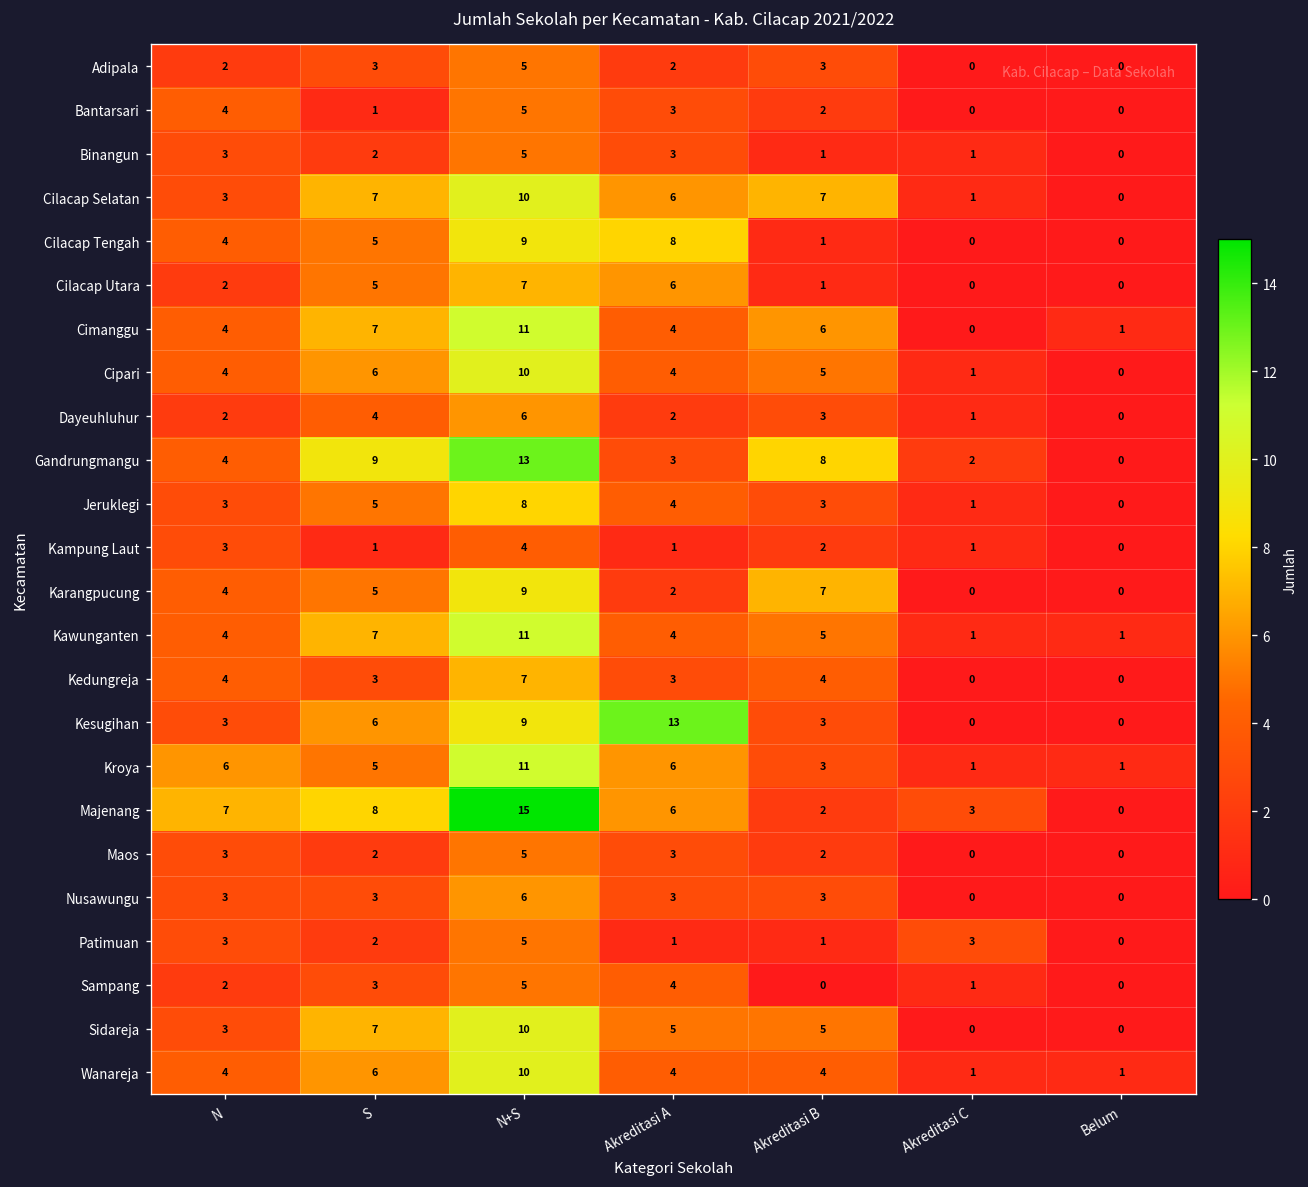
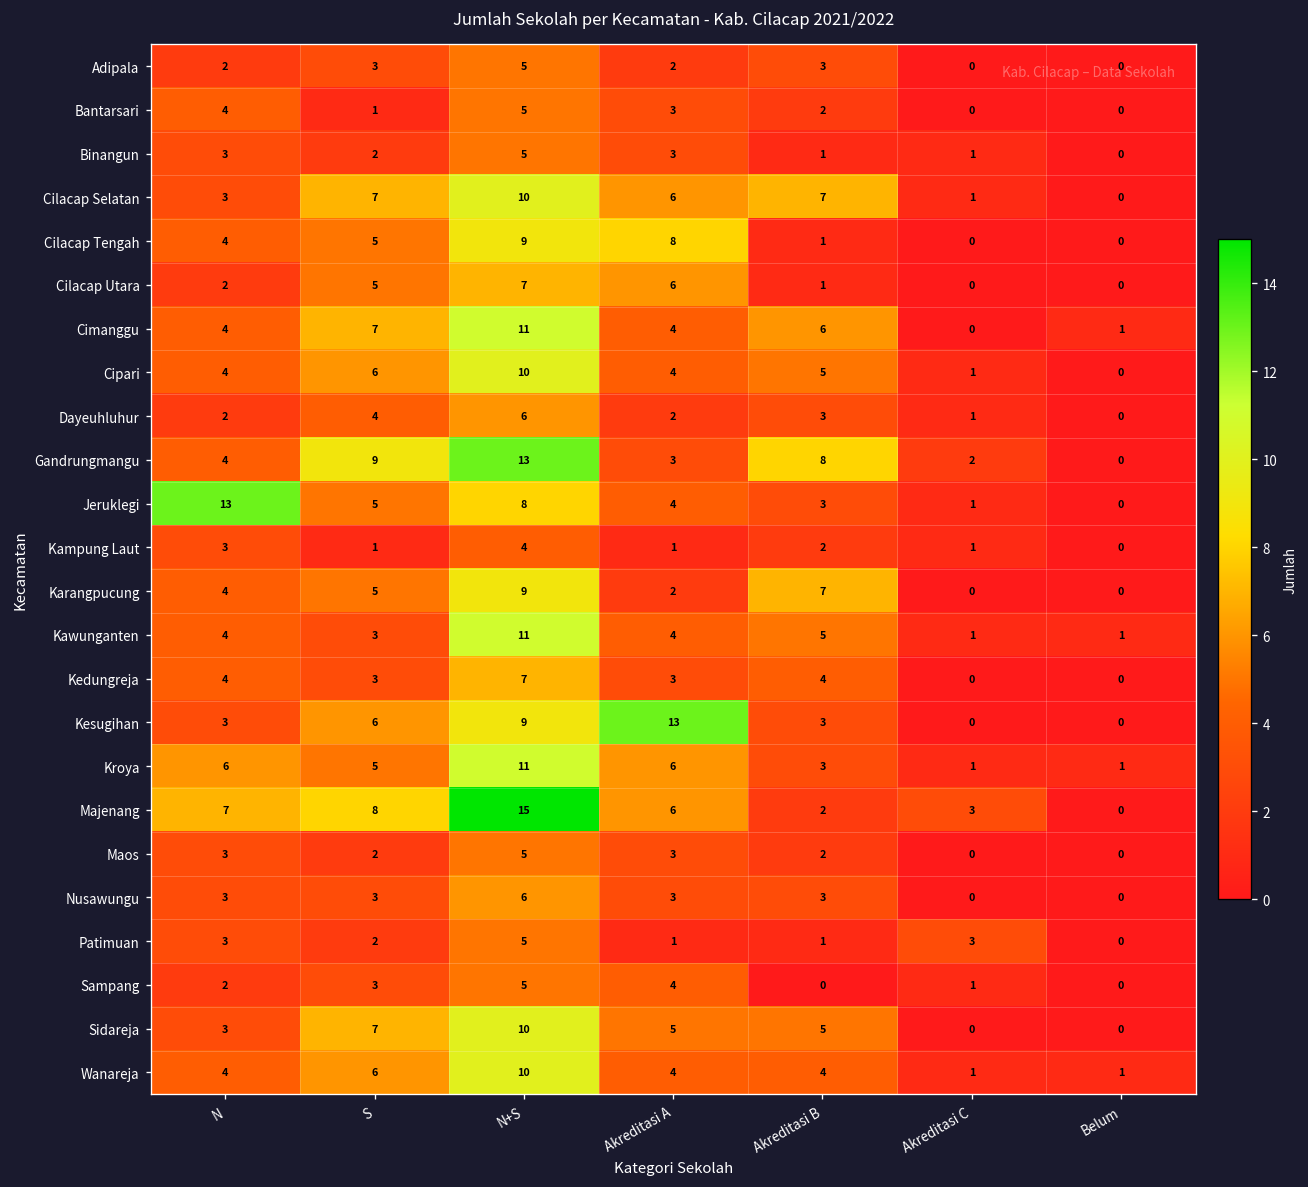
Jeruklegi, N: 3 -> 13
Kawunganten, S: 7 -> 3
